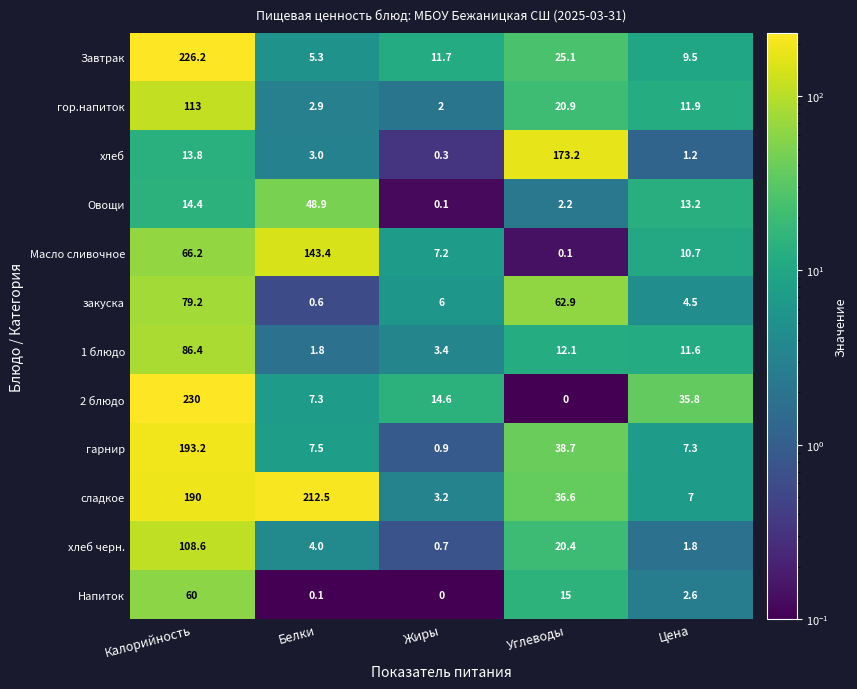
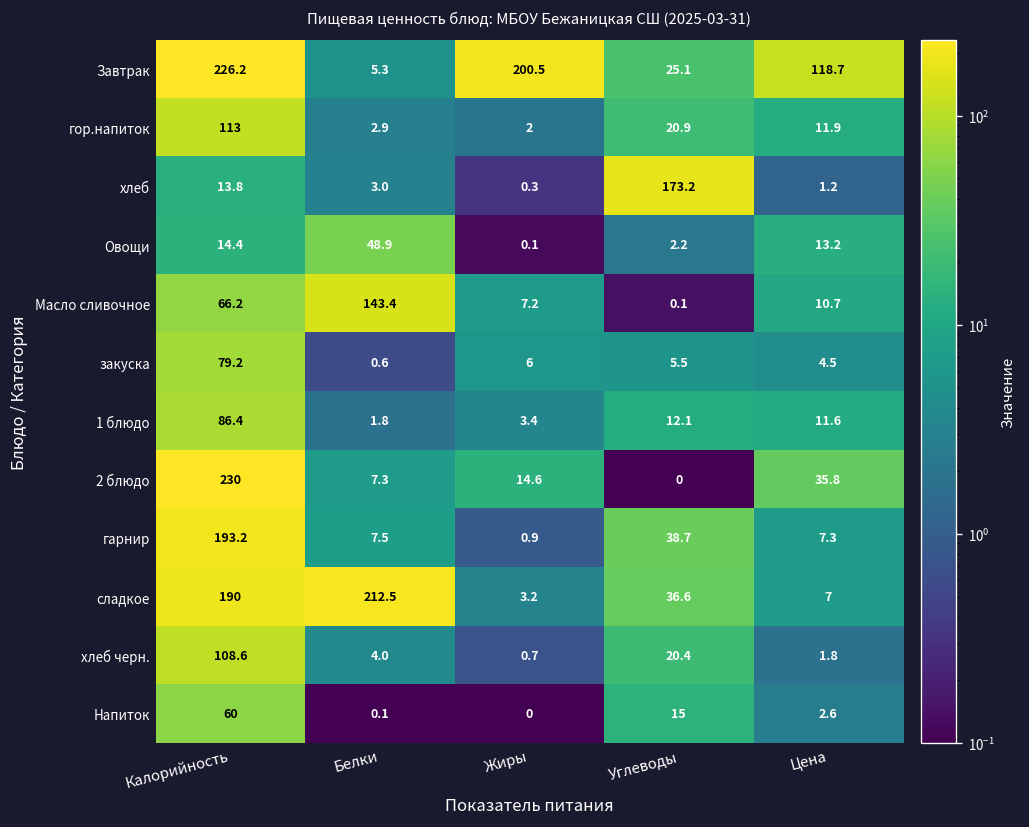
Завтрак, Жиры: 11.7 -> 200.5
Завтрак, Цена: 9.5 -> 118.7
закуска, Углеводы: 62.9 -> 5.5
